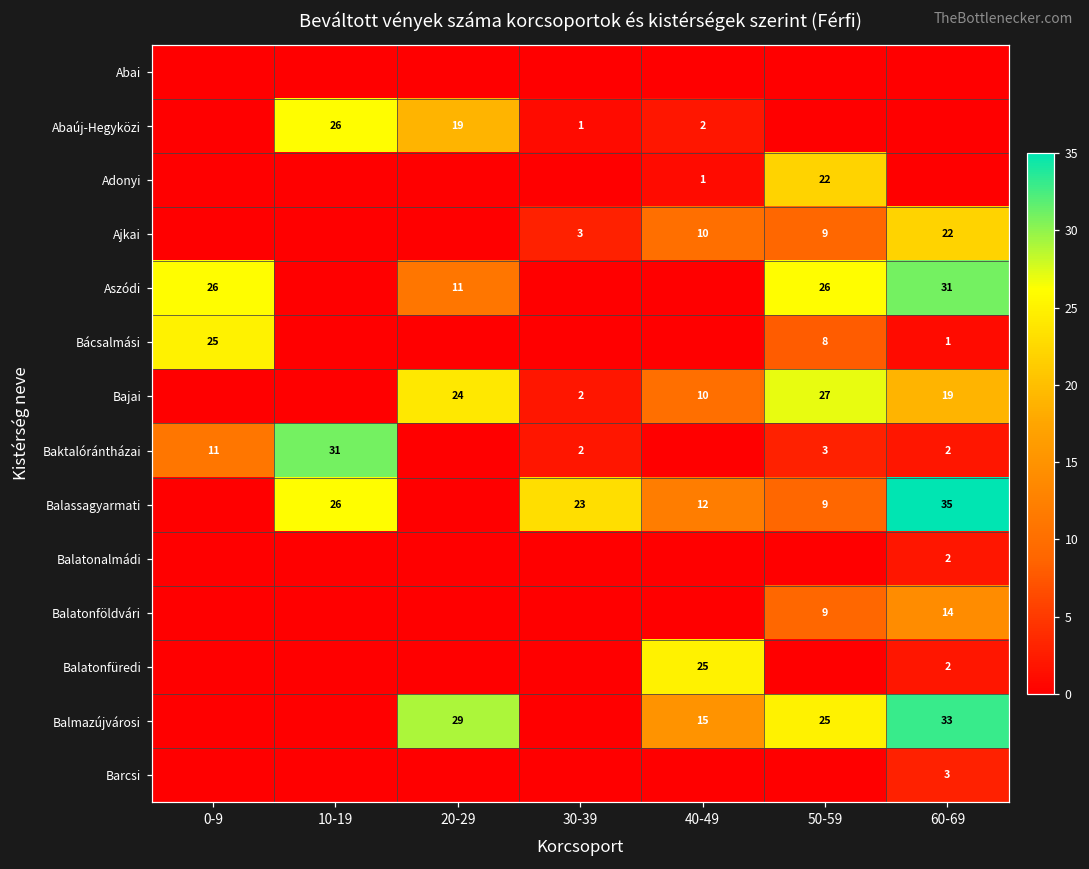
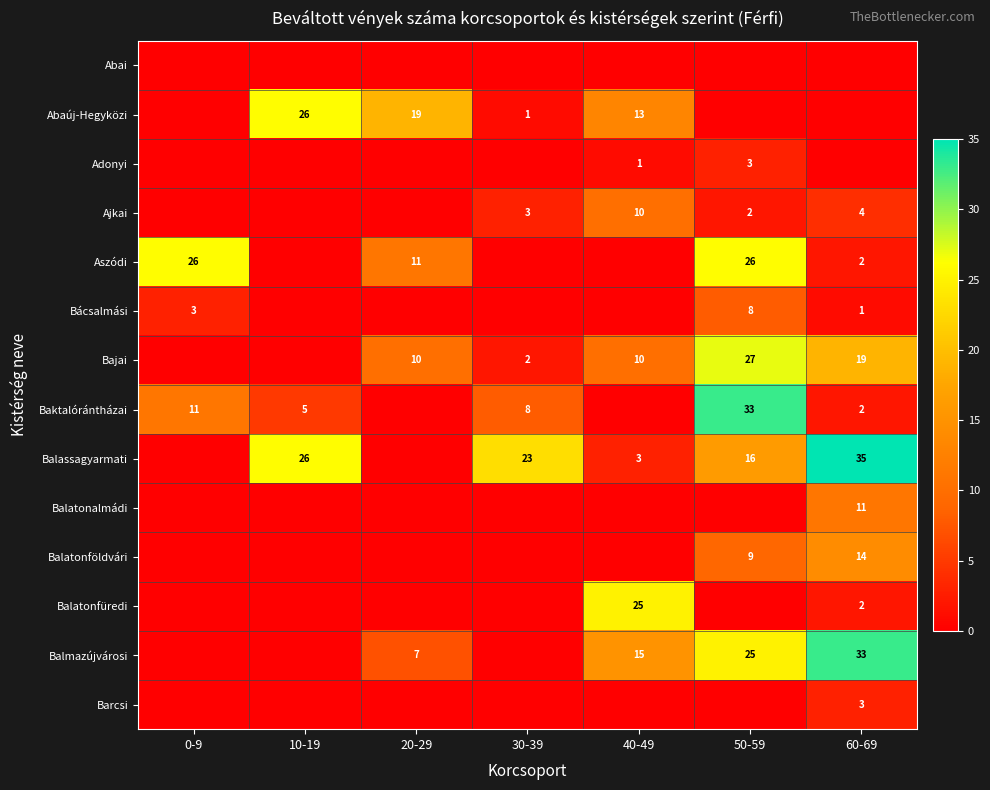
Abaúj-Hegyközi, 40-49: 2 -> 13
Adonyi, 50-59: 22 -> 3
Ajkai, 50-59: 9 -> 2
Ajkai, 60-69: 22 -> 4
Aszódi, 60-69: 31 -> 2
Bácsalmási, 0-9: 25 -> 3
Bajai, 20-29: 24 -> 10
Baktalórántházai, 10-19: 31 -> 5
Baktalórántházai, 30-39: 2 -> 8
Baktalórántházai, 50-59: 3 -> 33
Balassagyarmati, 40-49: 12 -> 3
Balassagyarmati, 50-59: 9 -> 16
Balatonalmádi, 60-69: 2 -> 11
Balmazújvárosi, 20-29: 29 -> 7
